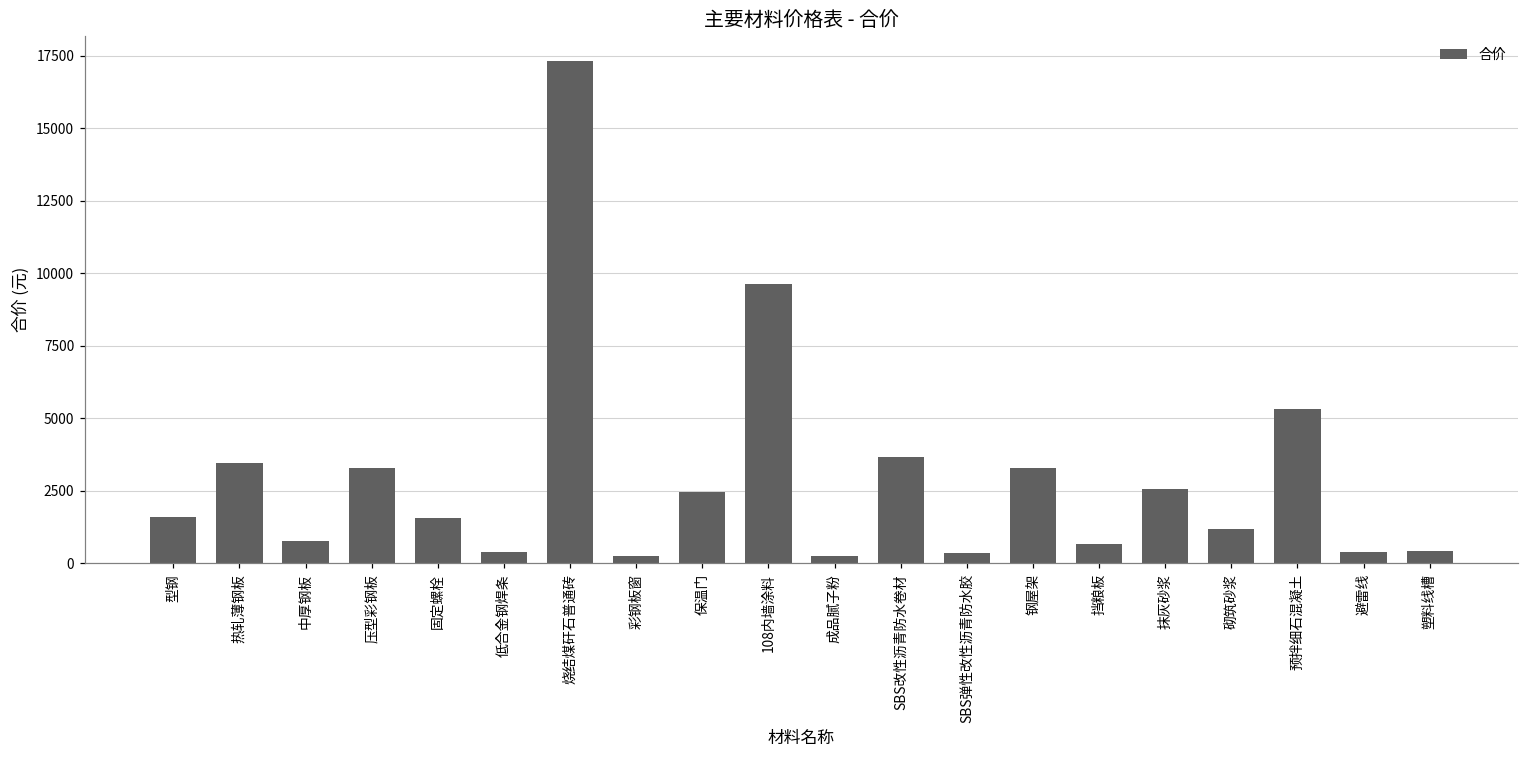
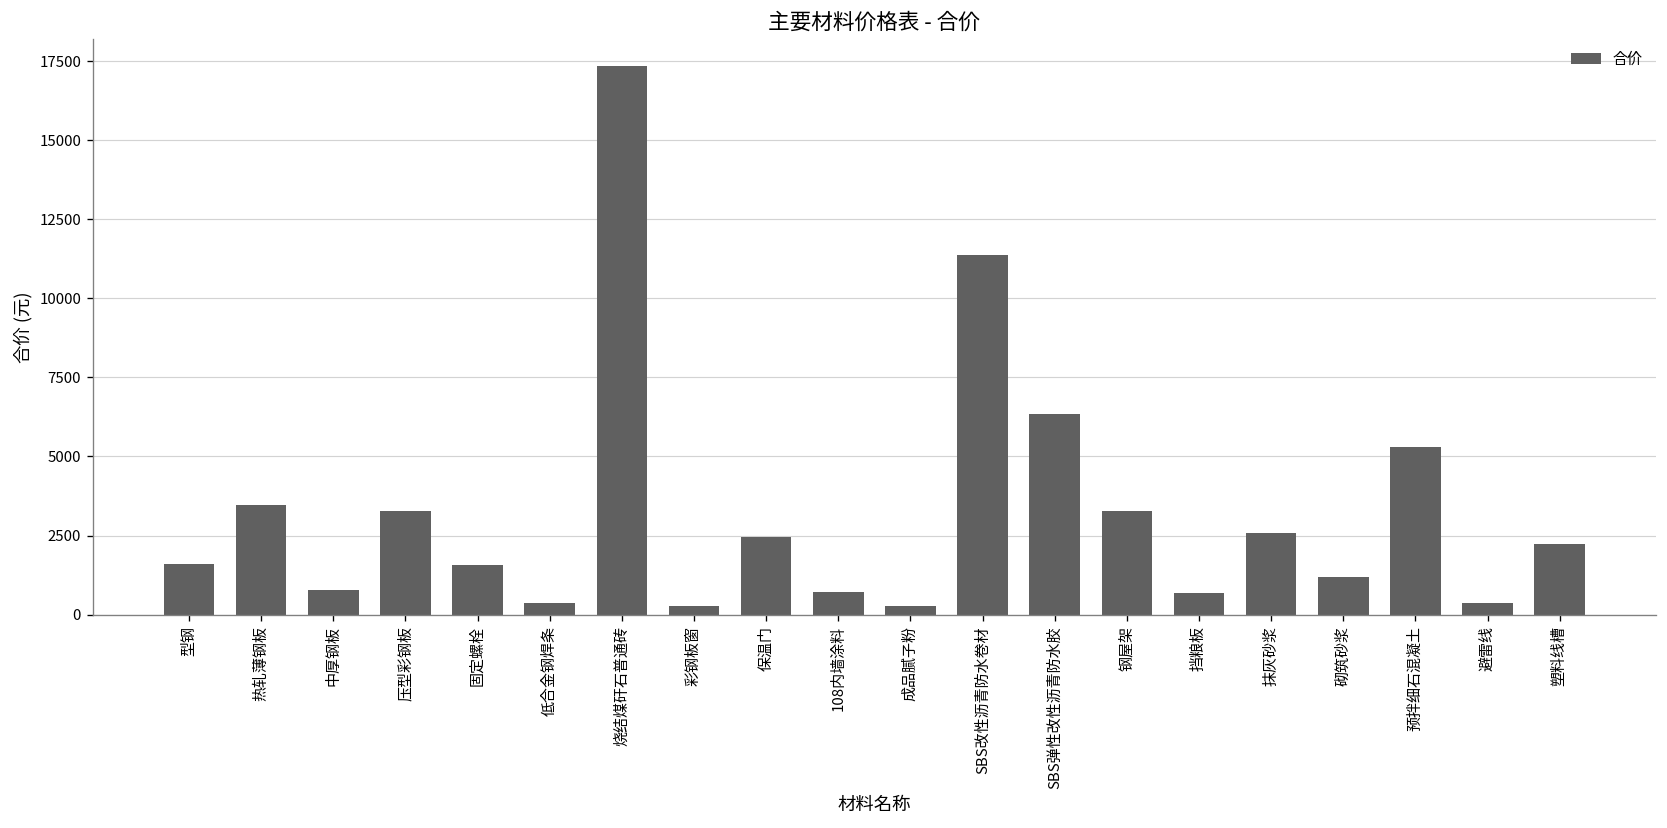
108内墙涂料: 9600 -> 700
SBS改性沥青防水卷材: 3700 -> 11400
SBS弹性改性沥青防水胶: 400 -> 6400
塑料线槽: 400 -> 2200
